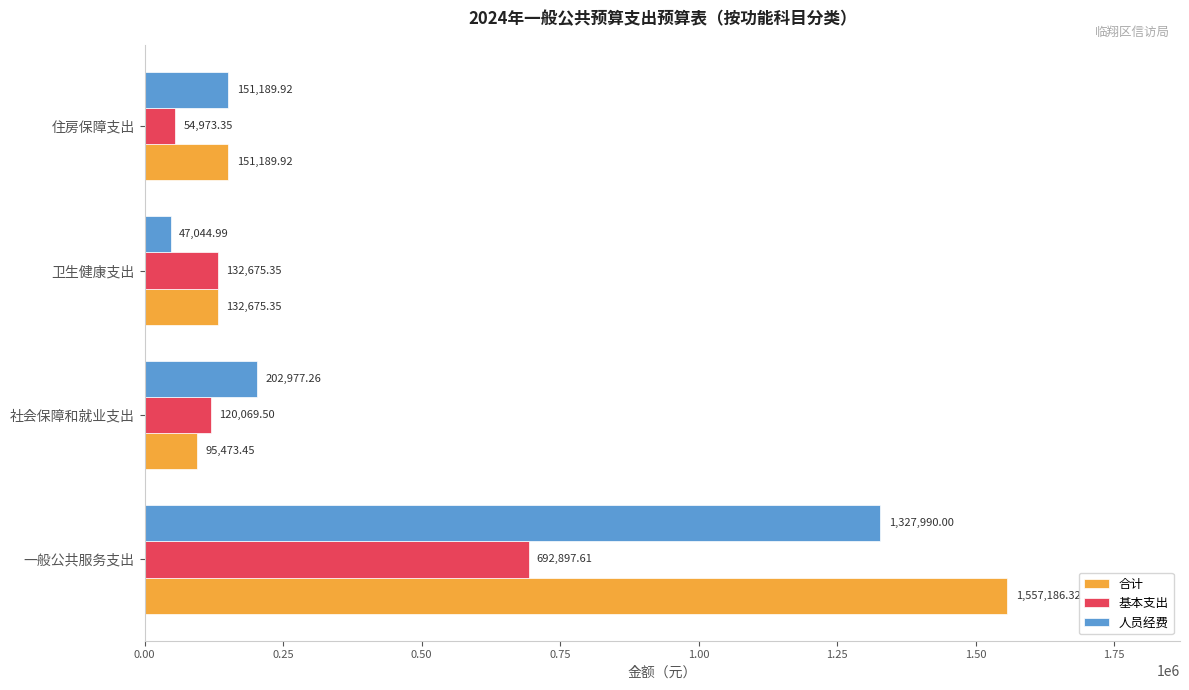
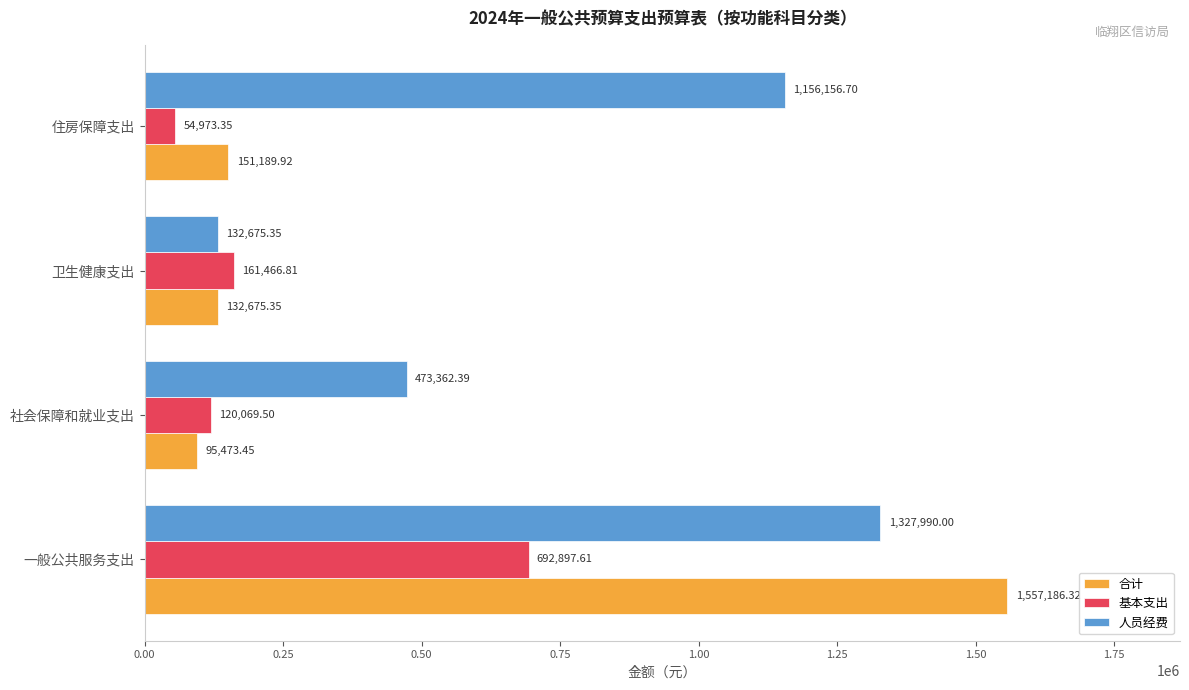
人员经费, 住房保障支出: 151,189.92 -> 1,156,156.70
人员经费, 卫生健康支出: 47,044.99 -> 132,675.35
基本支出, 卫生健康支出: 132,675.35 -> 161,466.81
人员经费, 社会保障和就业支出: 202,977.26 -> 473,362.39
